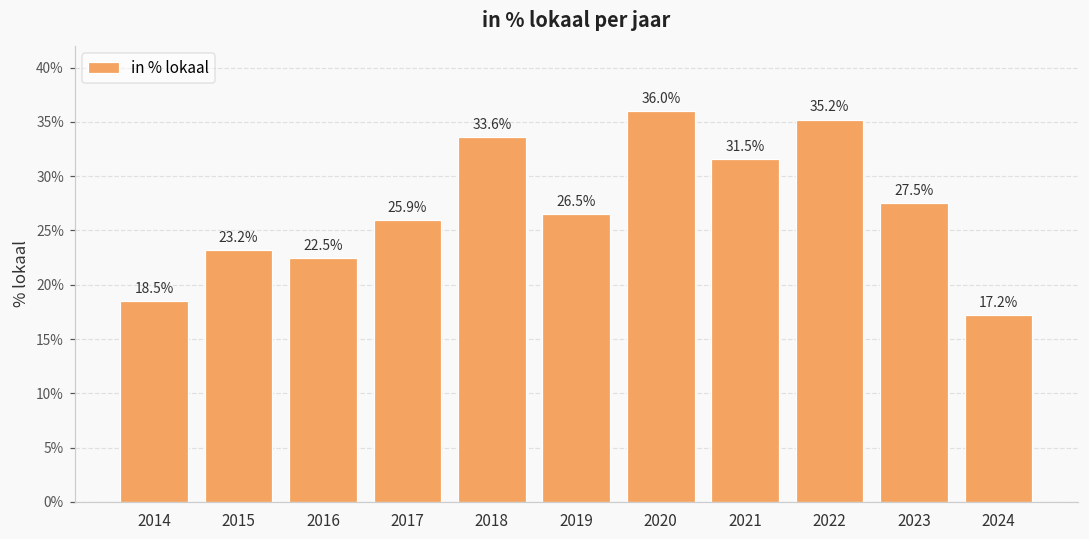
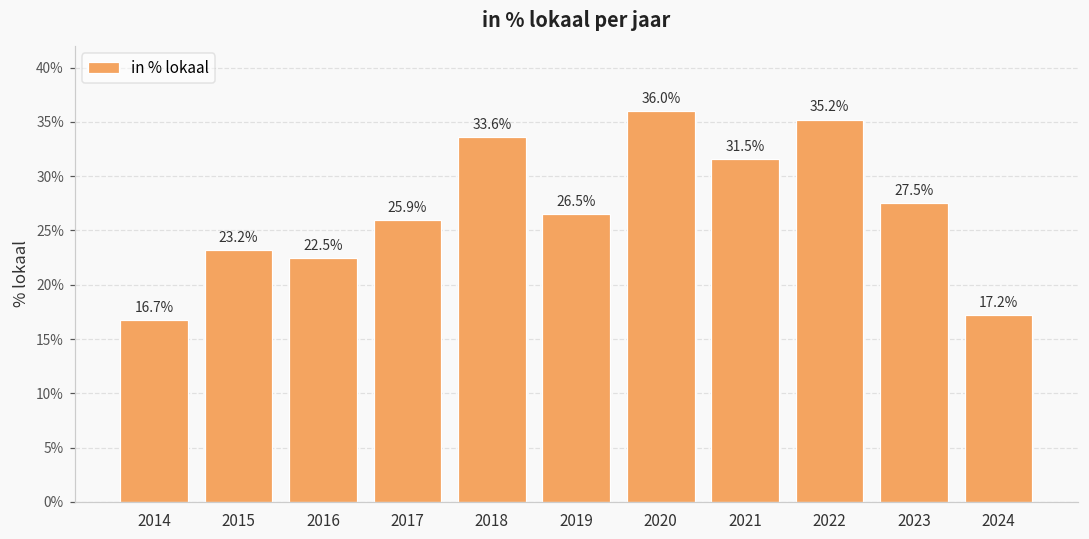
2014: 18.5% -> 16.7%
